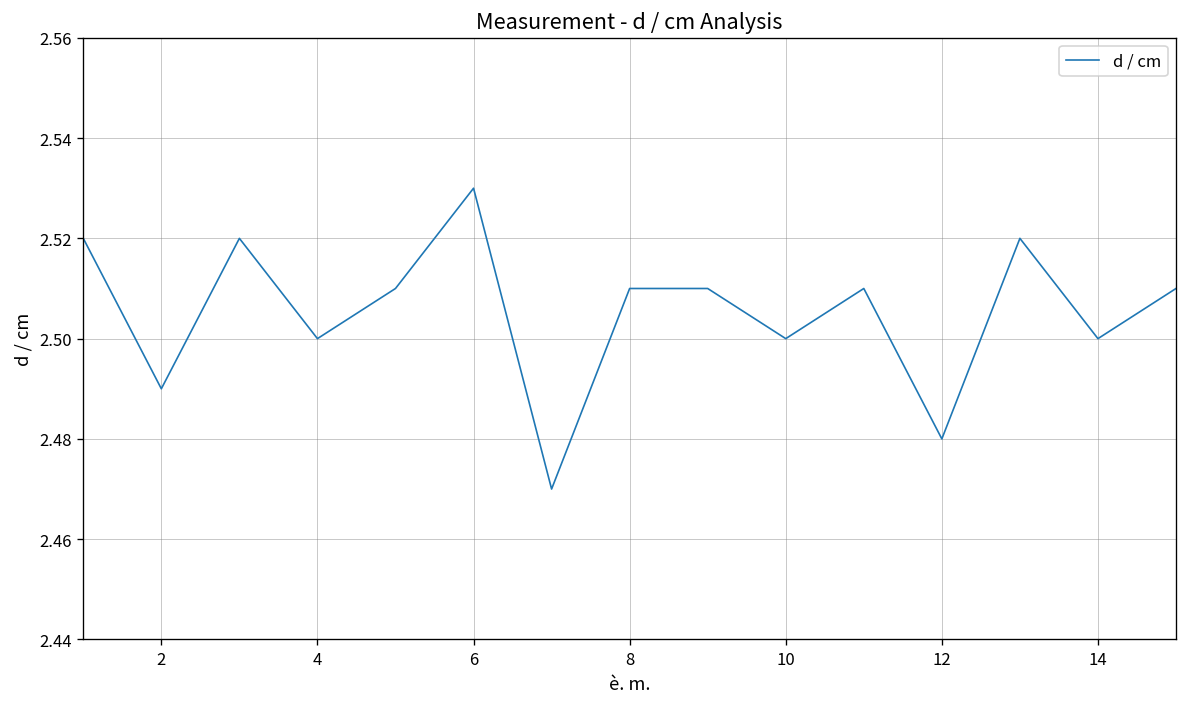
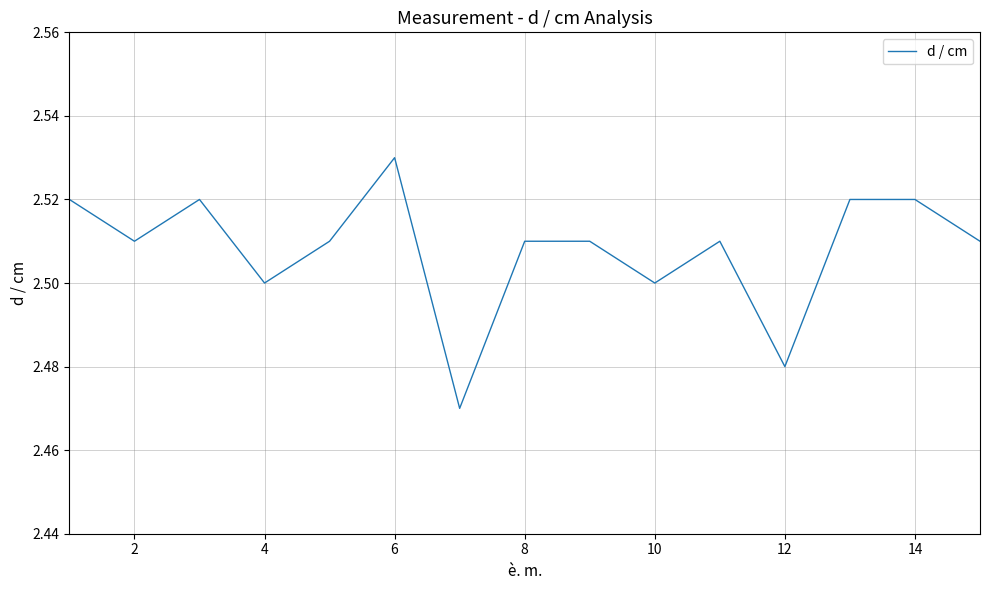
2: 2.49 -> 2.51
14: 2.50 -> 2.52
